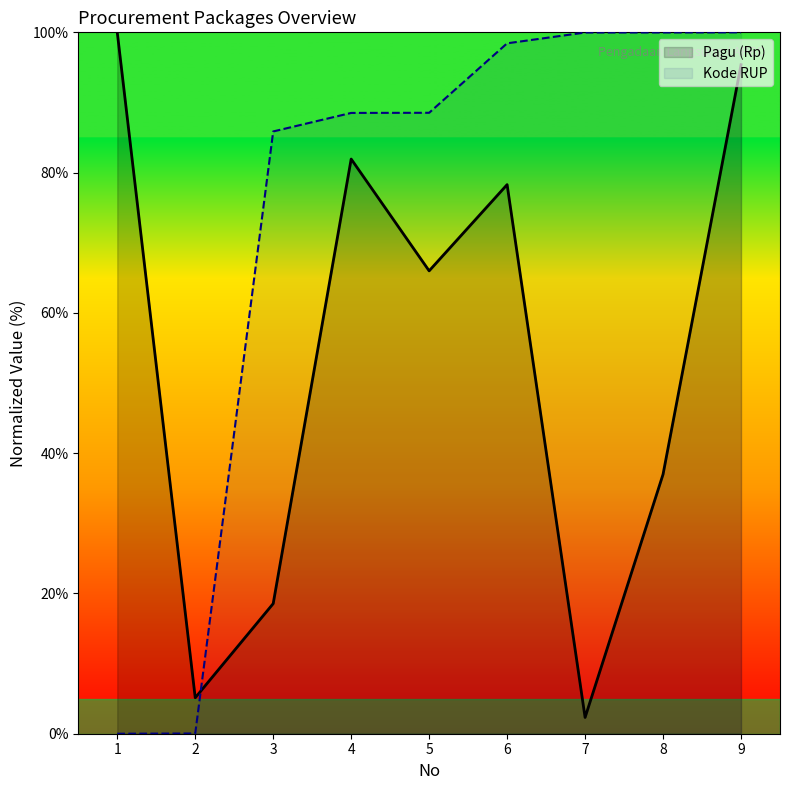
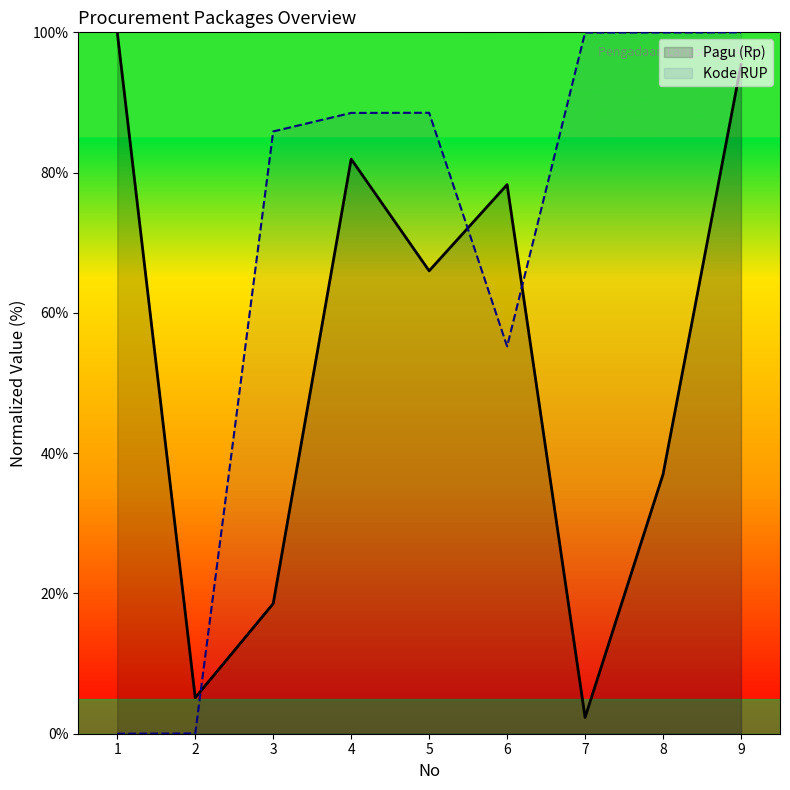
Kode RUP, 6: 98% -> 55%
